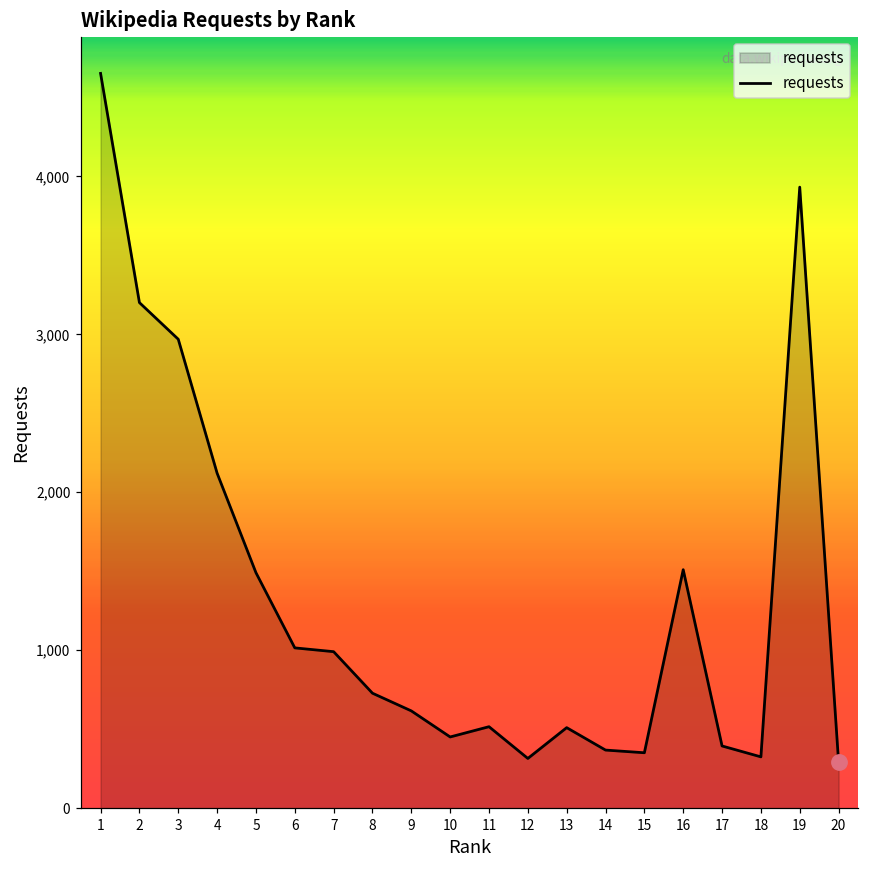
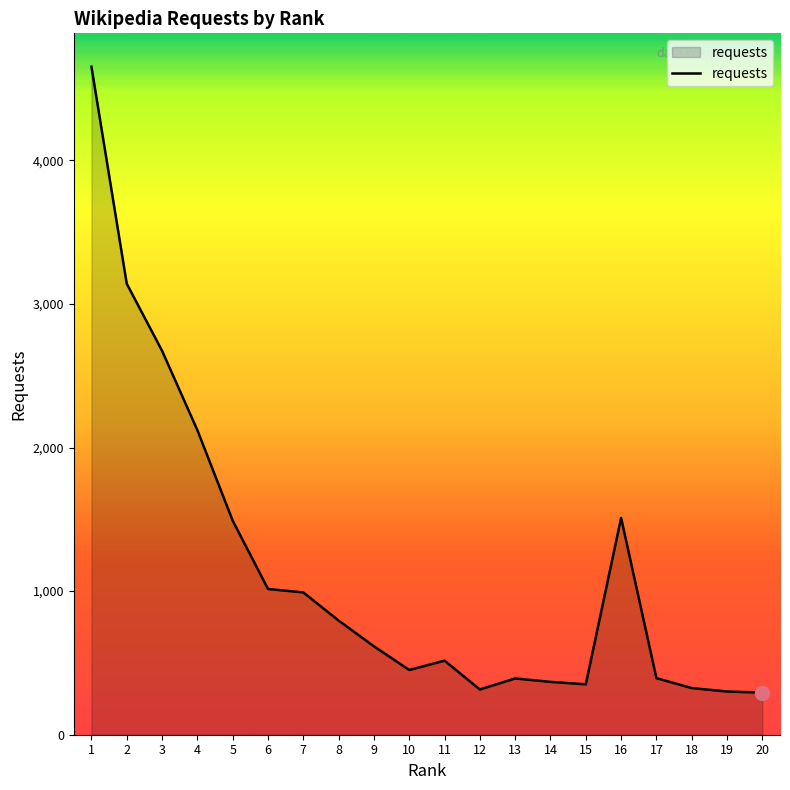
requests, 2: 3,200 -> 3,140
requests, 3: 2,970 -> 2,670
requests, 8: 730 -> 800
requests, 13: 510 -> 390
requests, 19: 3,930 -> 300
